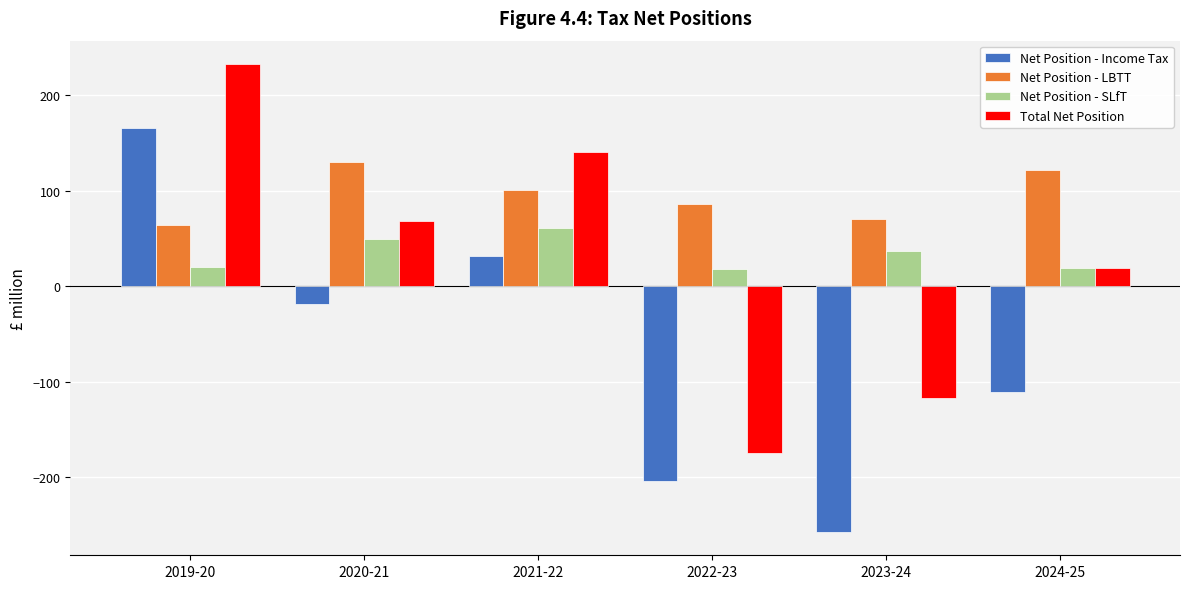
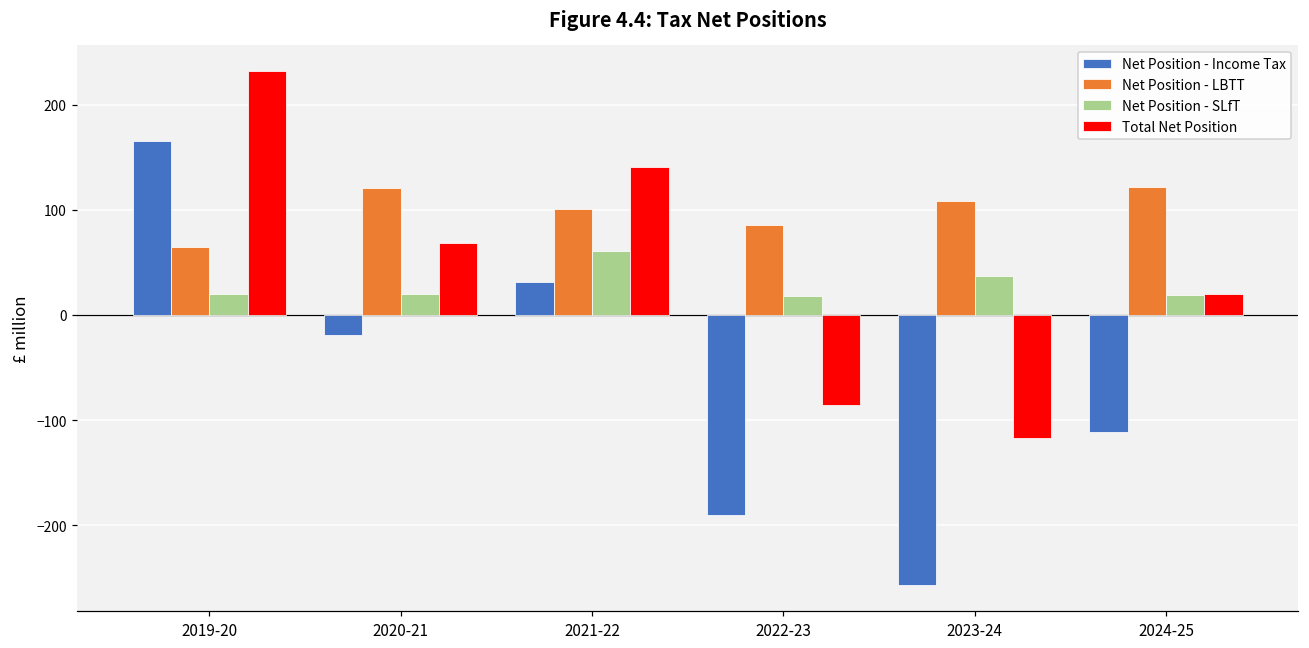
Net Position - LBTT, 2020-21: 130 -> 120
Net Position - SLfT, 2020-21: 50 -> 20
Net Position - Income Tax, 2022-23: -200 -> -190
Total Net Position, 2022-23: -170 -> -90
Net Position - LBTT, 2023-24: 70 -> 110
